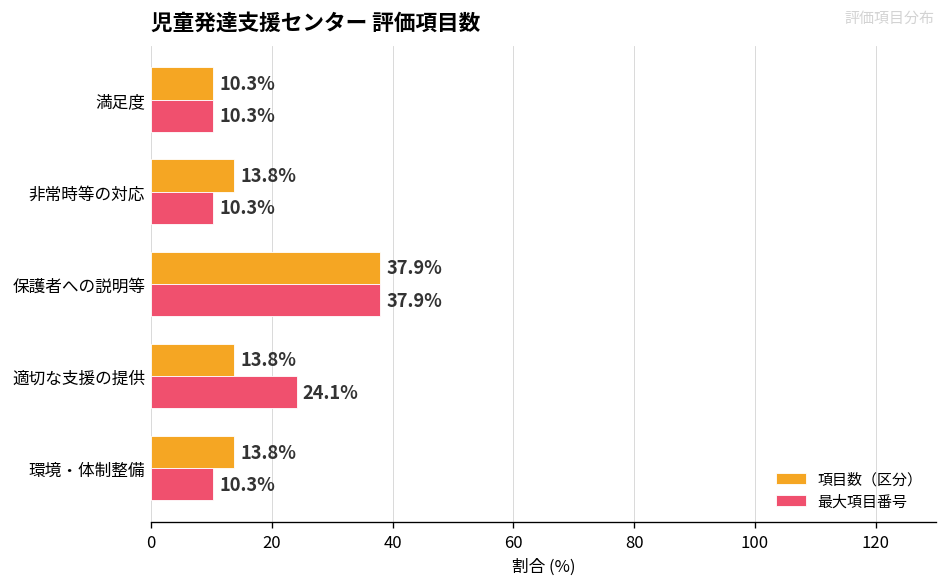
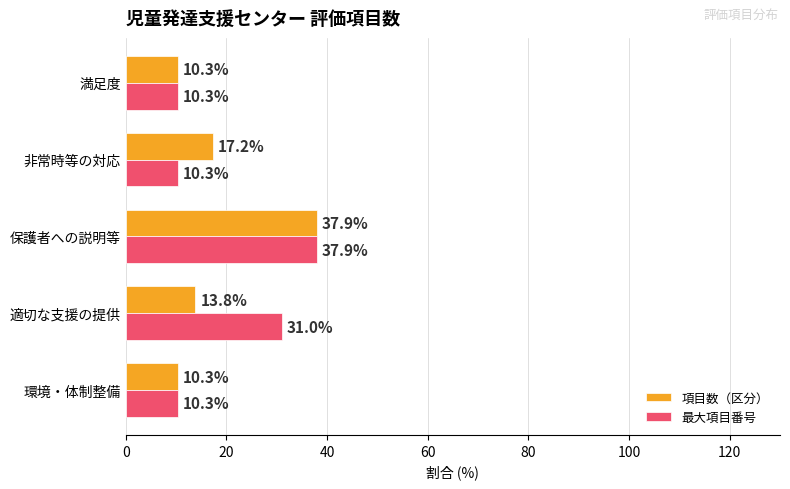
項目数（区分）, 非常時等の対応: 13.8% -> 17.2%
最大項目番号, 適切な支援の提供: 24.1% -> 31.0%
項目数（区分）, 環境・体制整備: 13.8% -> 10.3%
